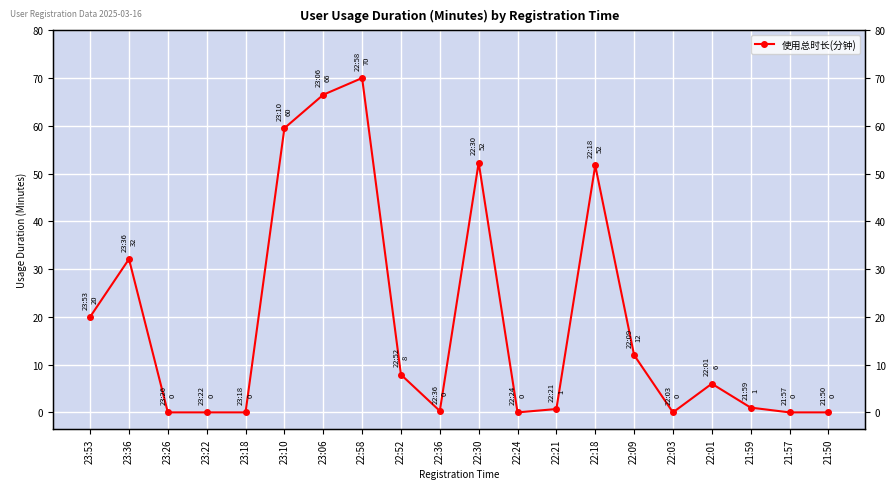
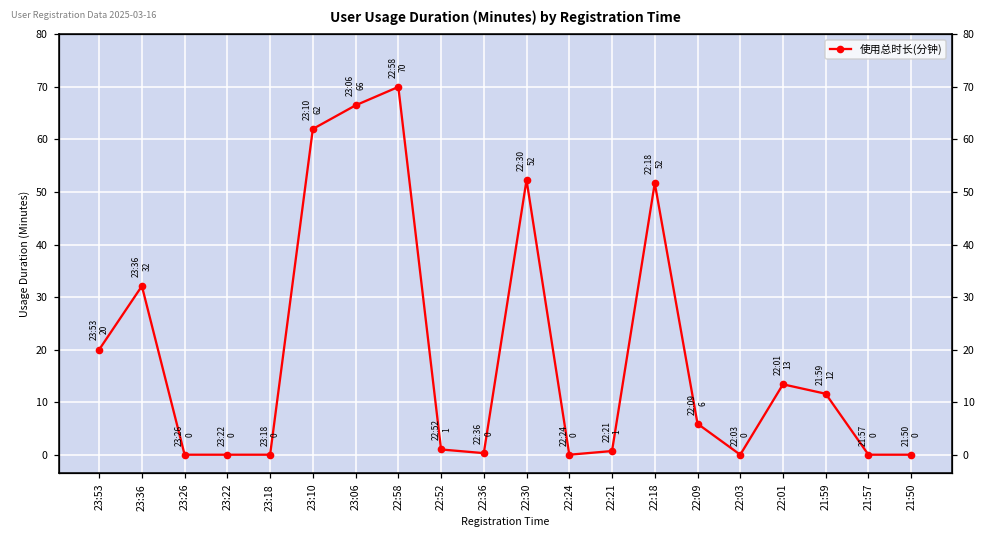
23:10: 60 -> 62
22:52: 8 -> 1
22:09: 12 -> 6
22:01: 6 -> 13
21:59: 1 -> 12
